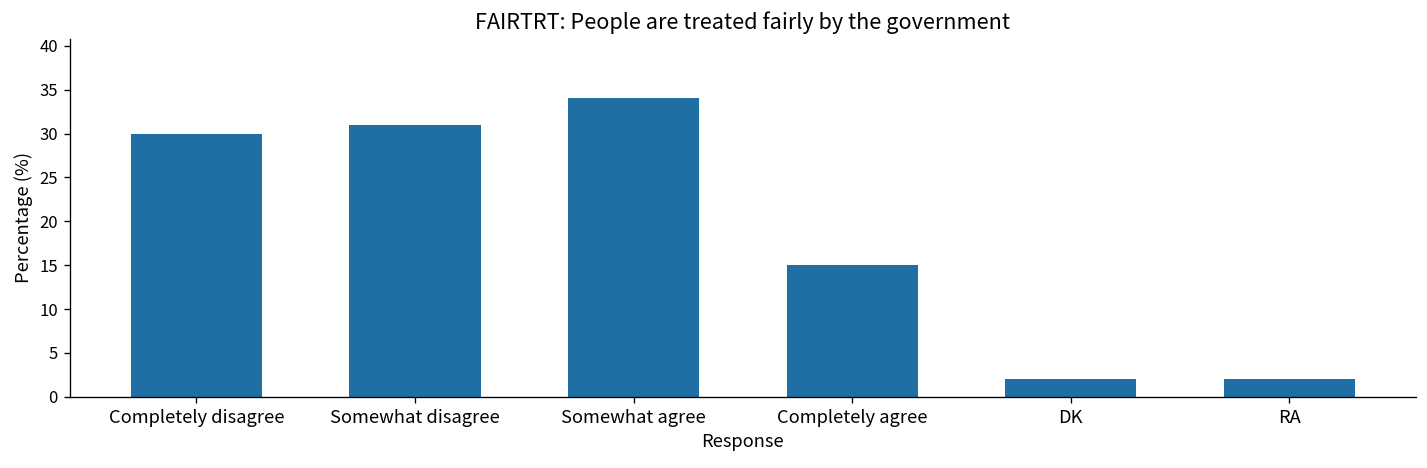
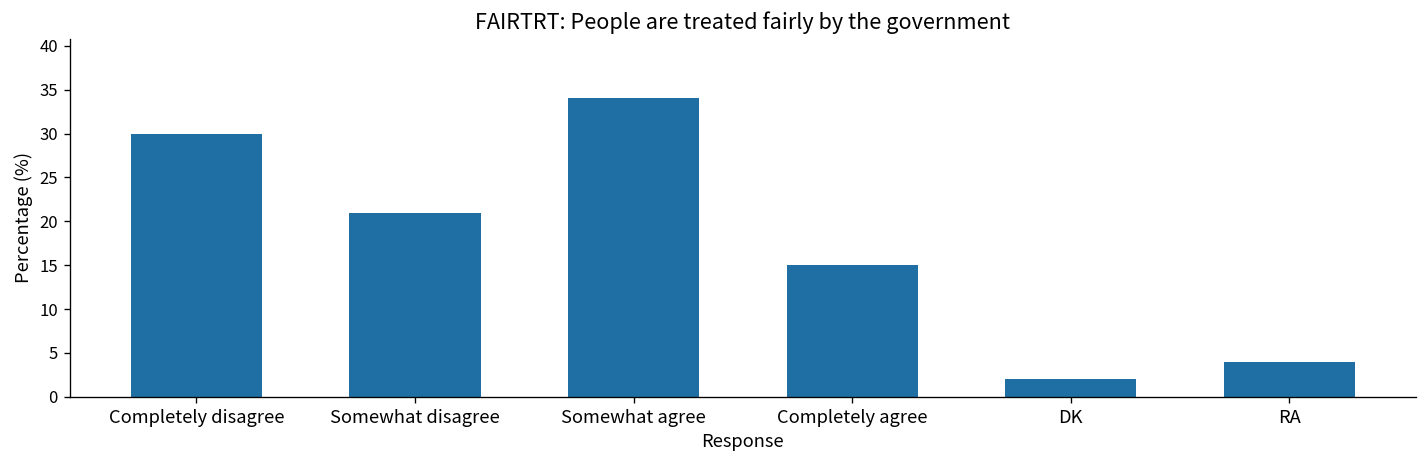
Somewhat disagree: 31 -> 21
RA: 2 -> 4
